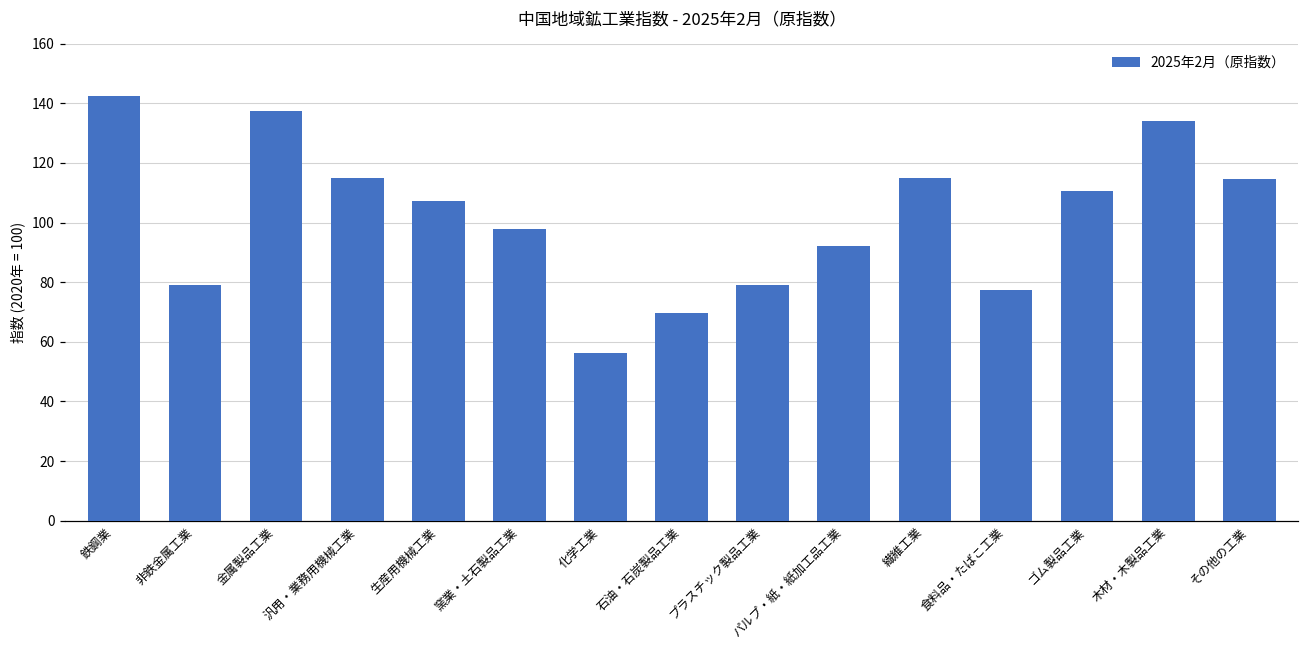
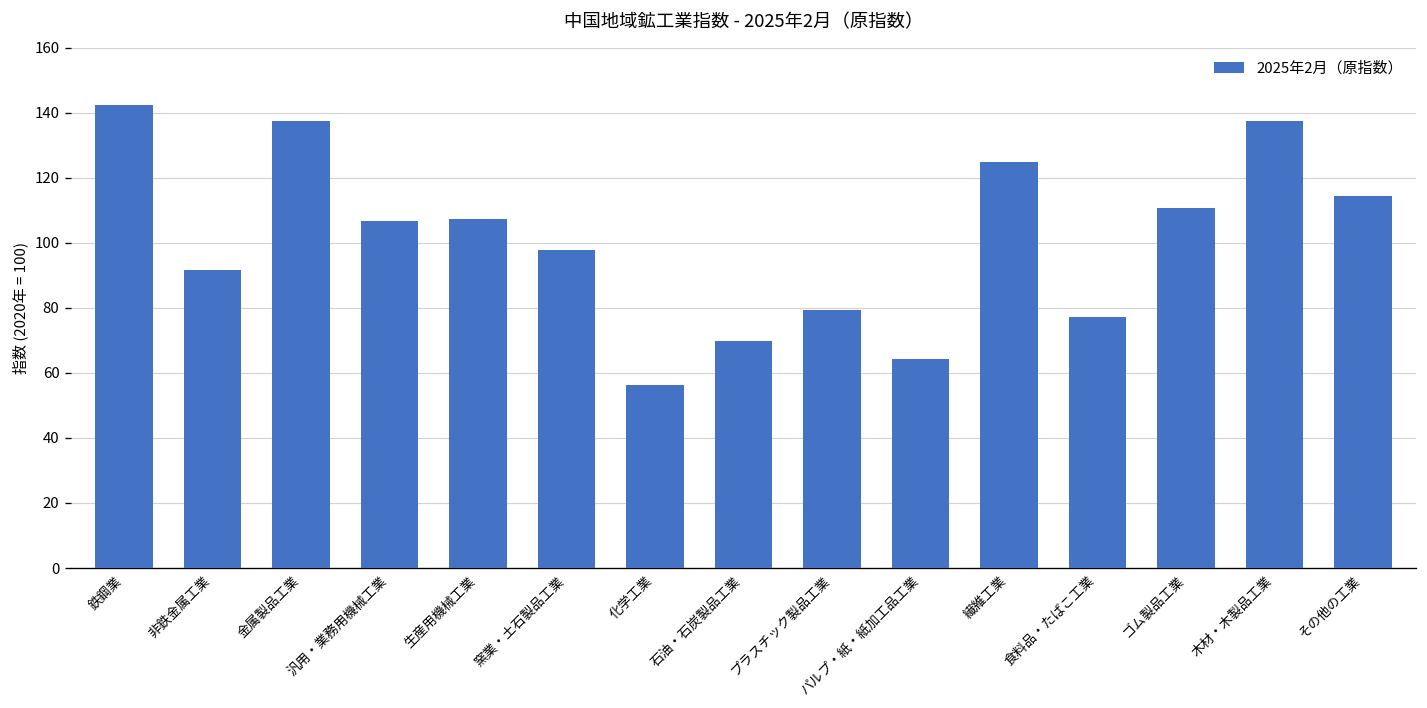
非鉄金属工業: 79 -> 92
汎用・業務用機械工業: 115 -> 107
パルプ・紙・紙加工品工業: 92 -> 64
繊維工業: 115 -> 125
木材・木製品工業: 134 -> 138
